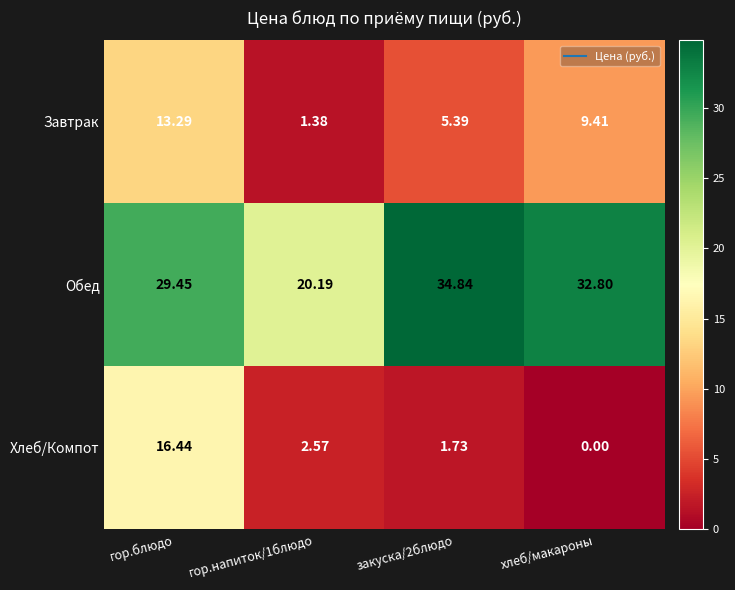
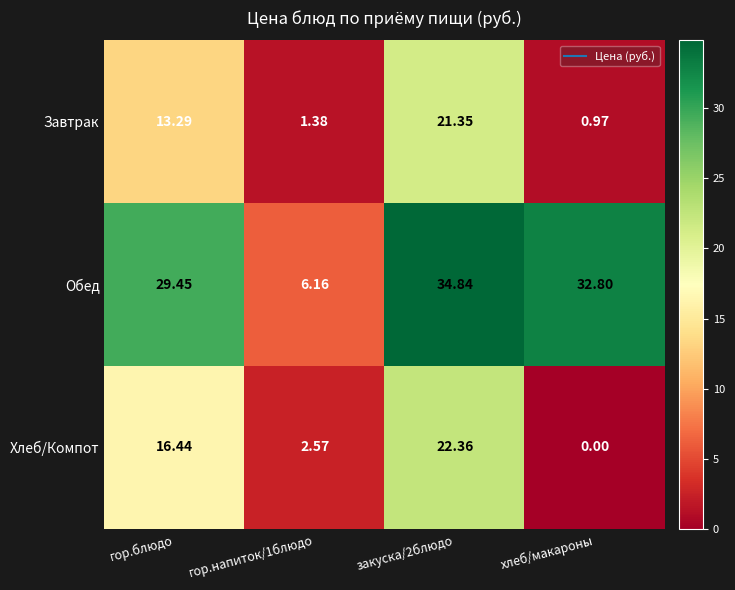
Завтрак, закуска/2блюдо: 5.39 -> 21.35
Завтрак, хлеб/макароны: 9.41 -> 0.97
Обед, гор.напиток/1блюдо: 20.19 -> 6.16
Хлеб/Компот, закуска/2блюдо: 1.73 -> 22.36
